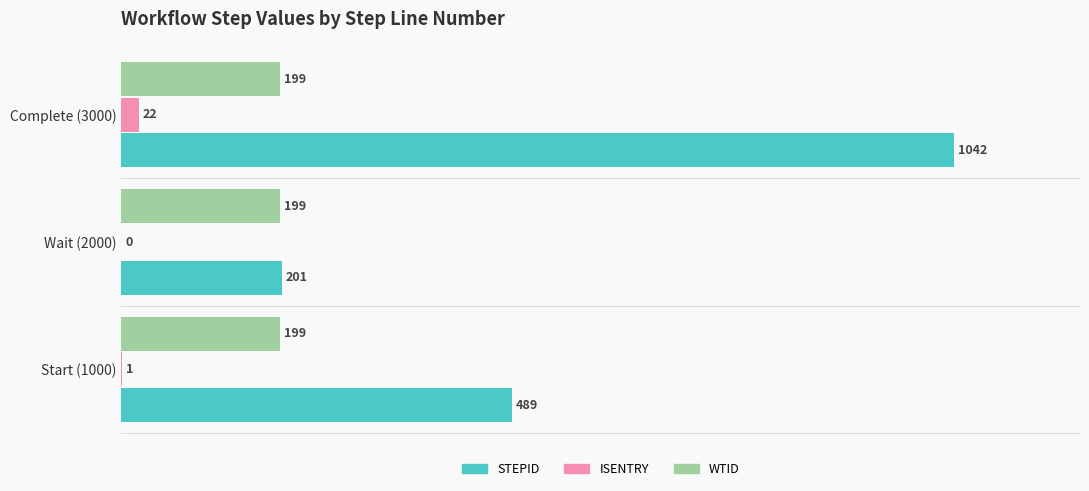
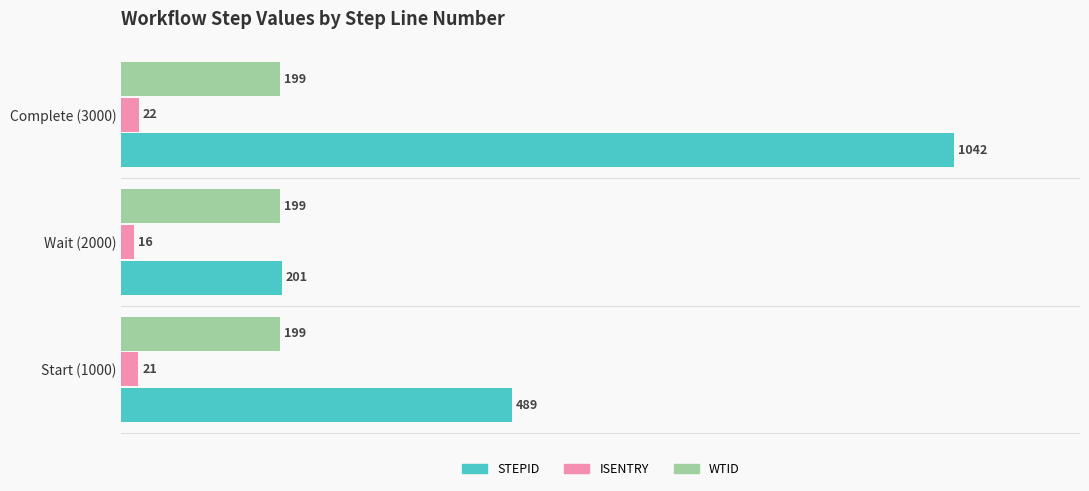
ISENTRY, Wait (2000): 0 -> 16
ISENTRY, Start (1000): 1 -> 21
